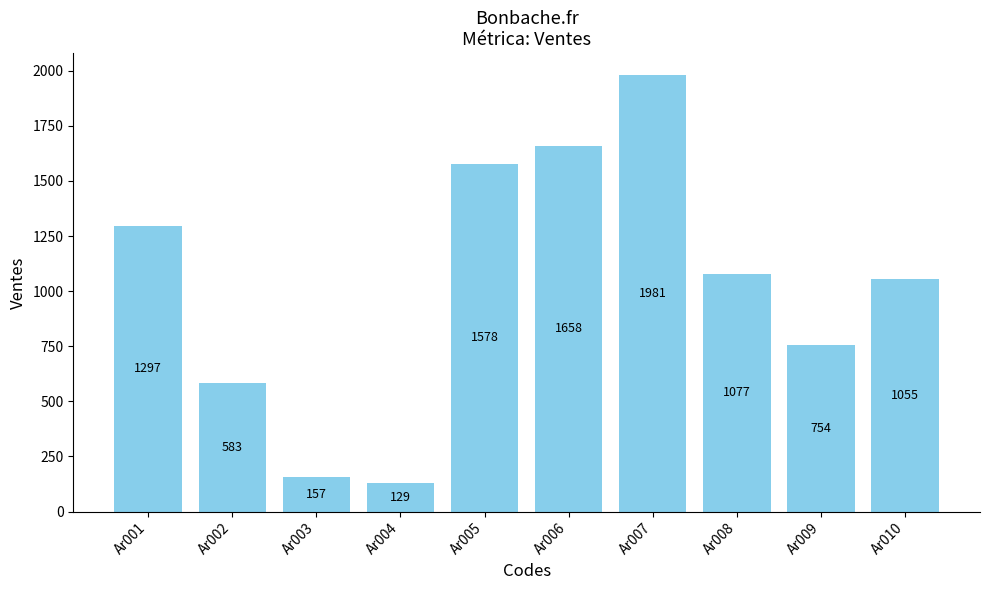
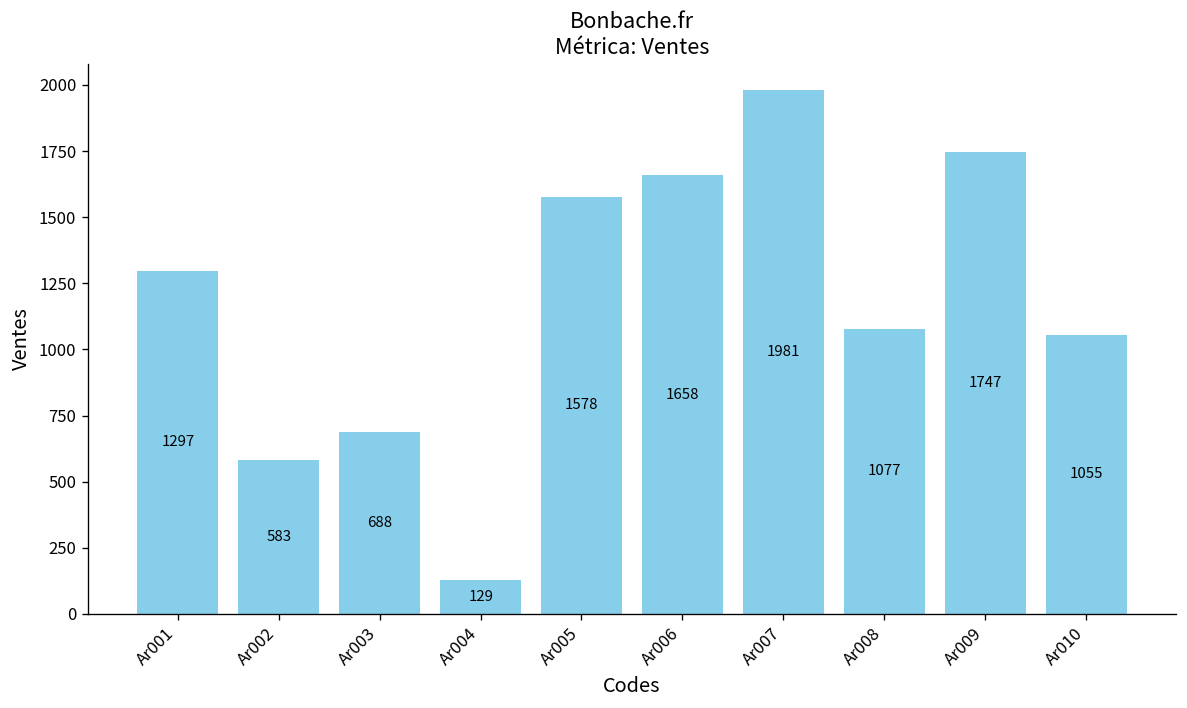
Ar003: 157 -> 688
Ar009: 754 -> 1747
